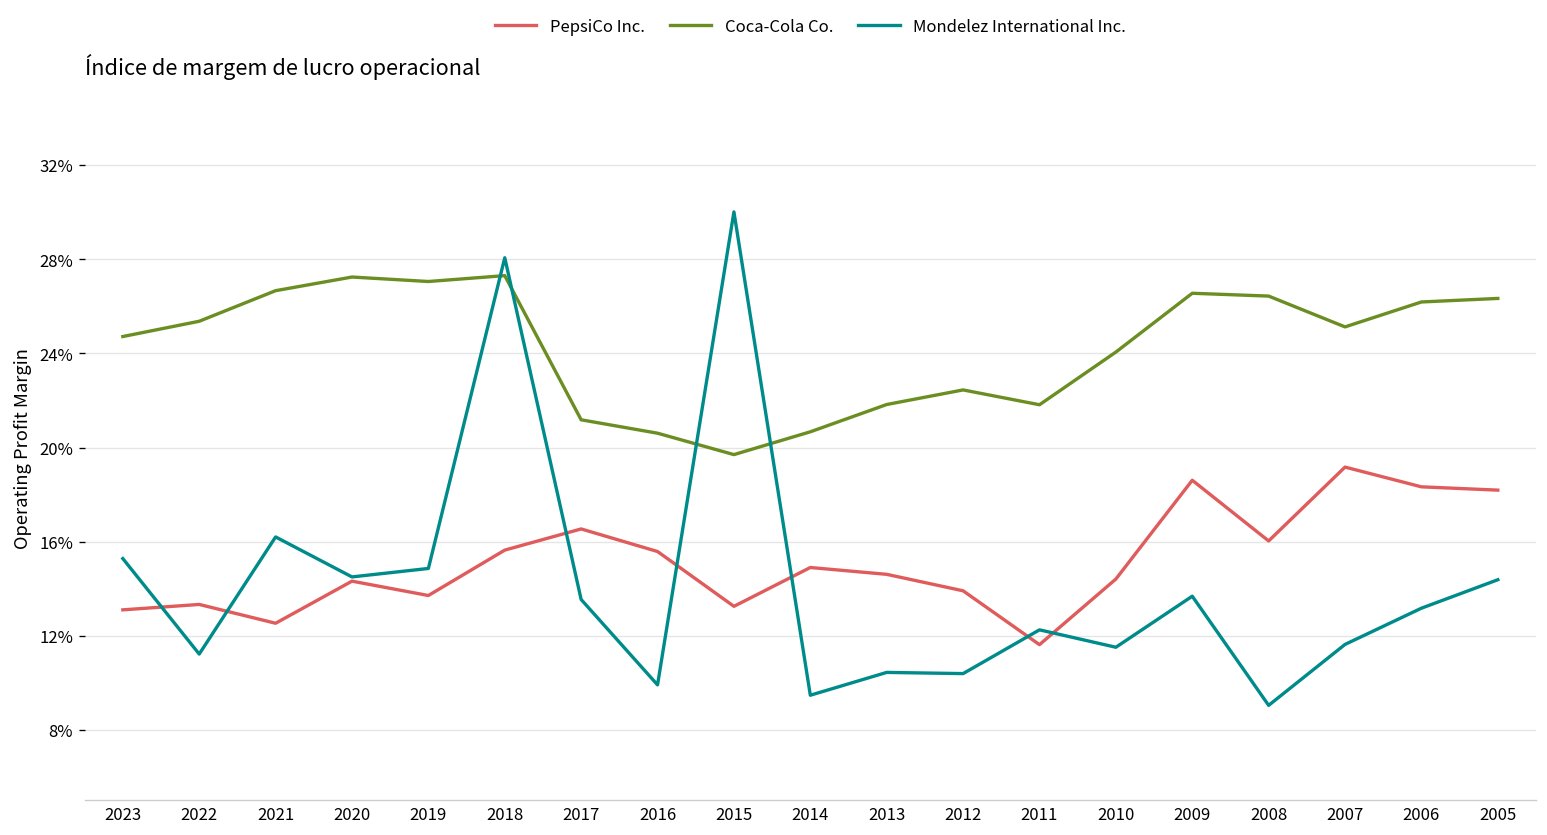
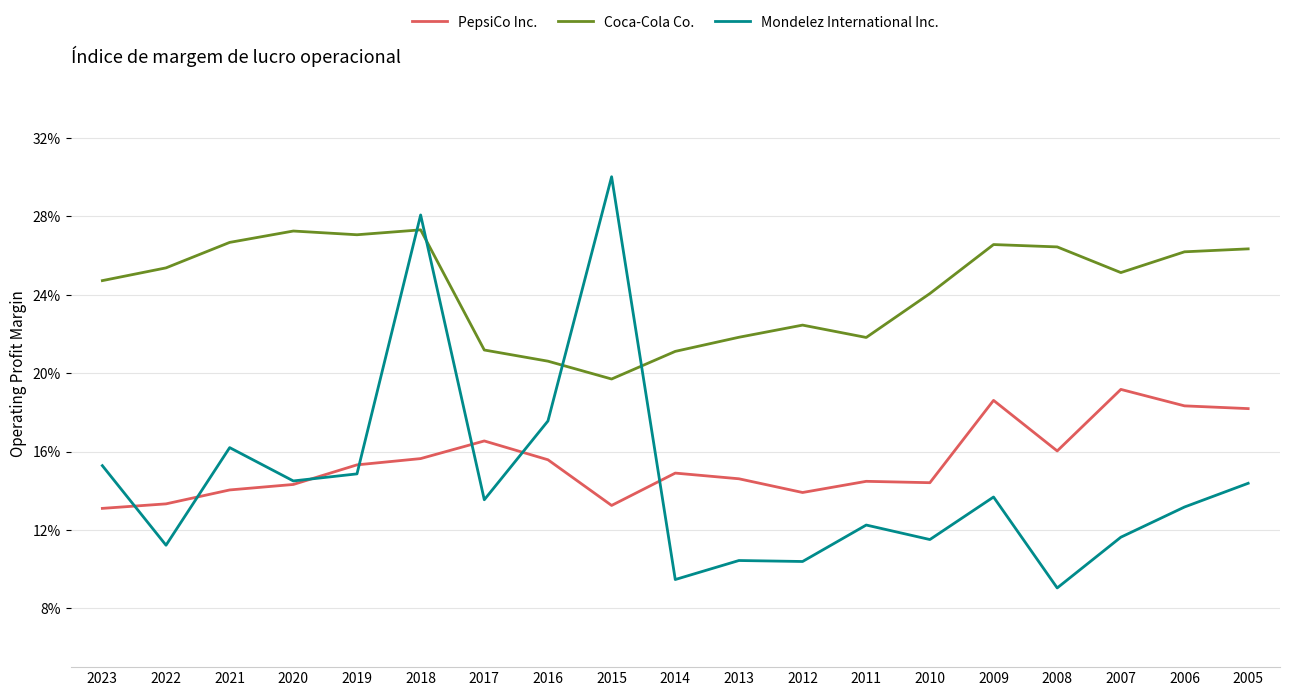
PepsiCo Inc., 2021: 12.5% -> 14.0%
PepsiCo Inc., 2019: 13.7% -> 15.3%
Mondelez International Inc., 2016: 9.9% -> 17.6%
Coca-Cola Co., 2014: 20.7% -> 21.1%
PepsiCo Inc., 2011: 11.6% -> 14.5%
